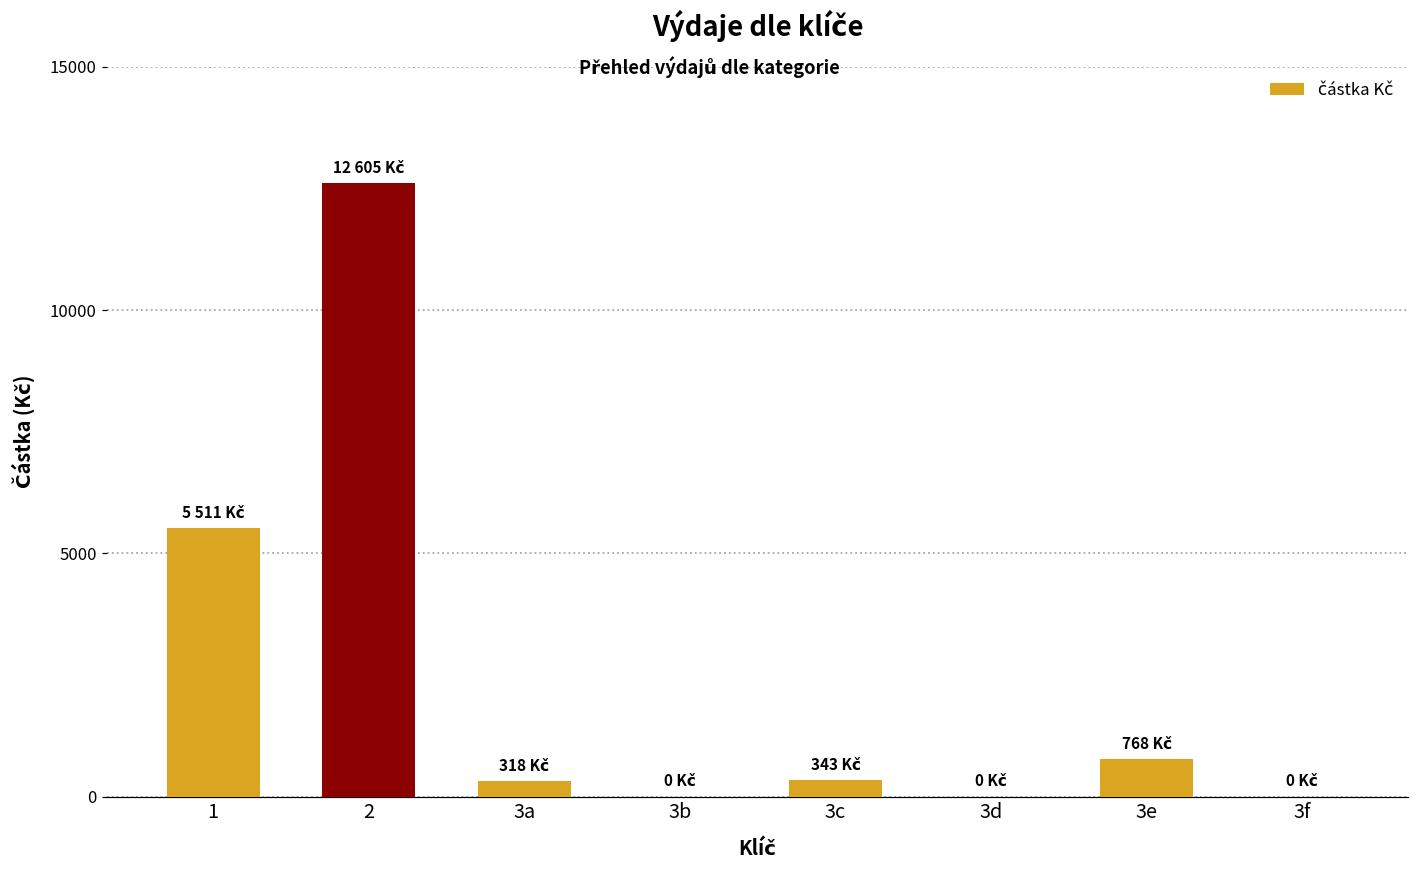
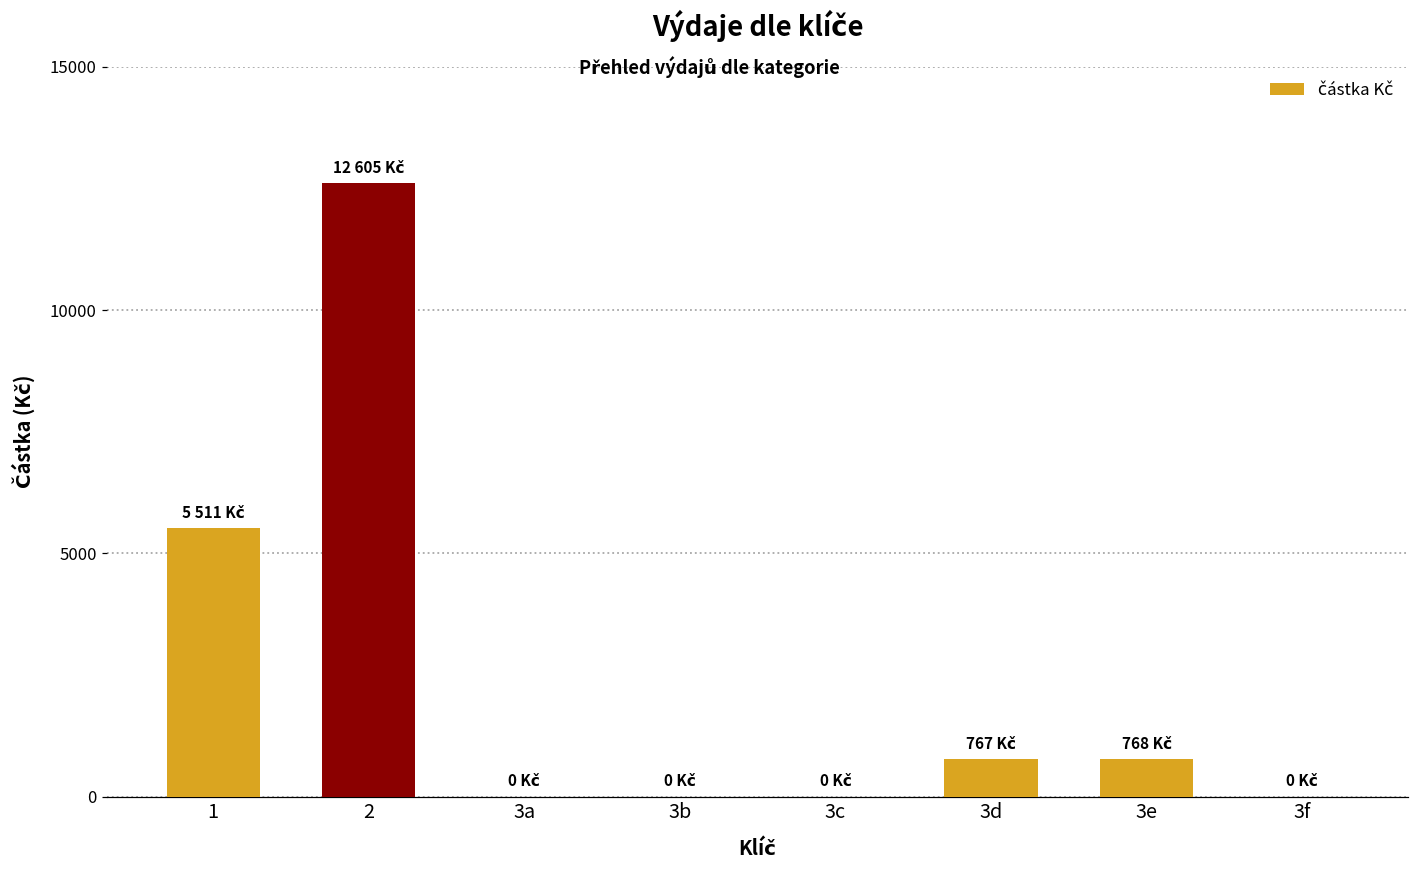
3a: 318 -> 0
3c: 343 -> 0
3d: 0 -> 767
